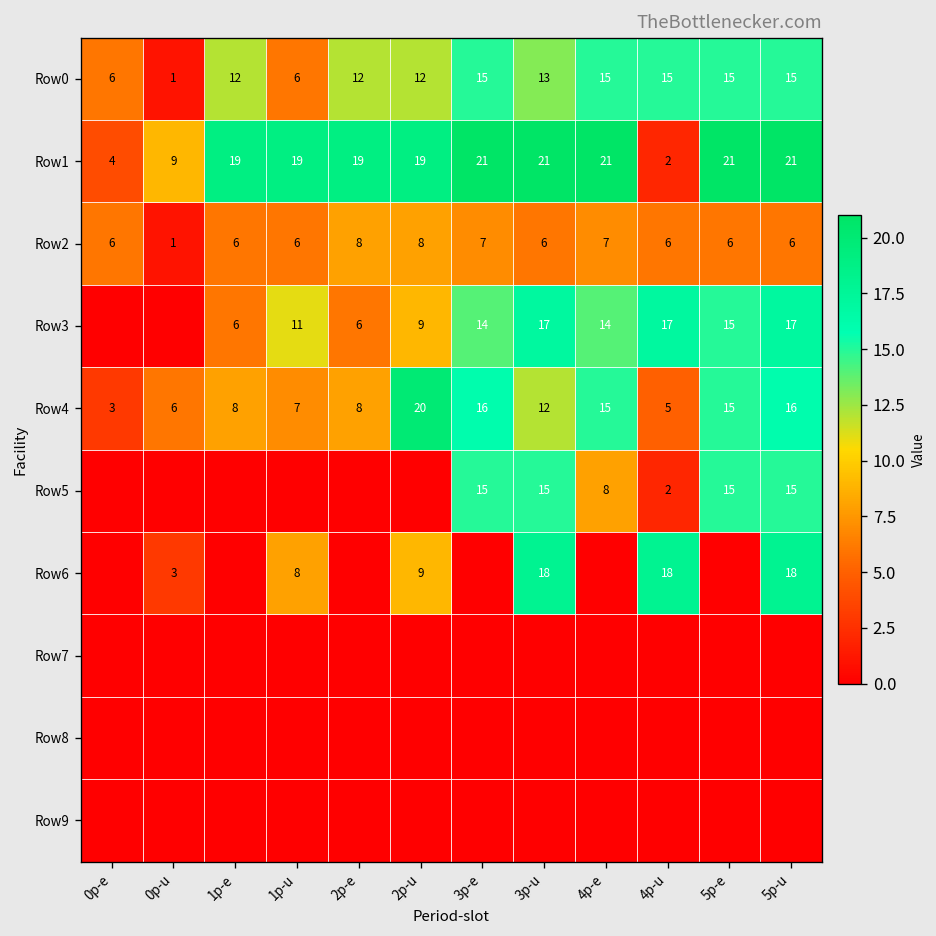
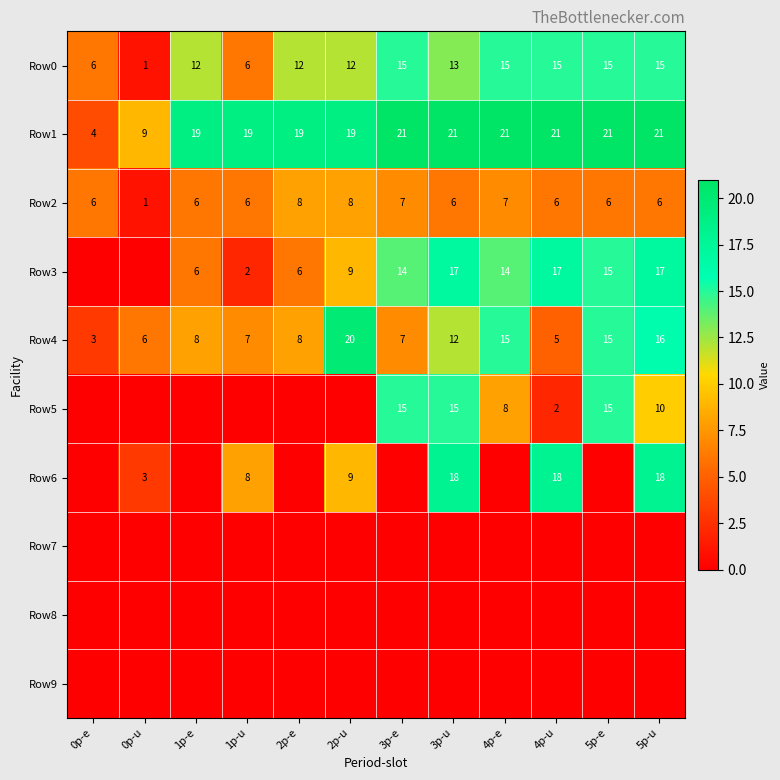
Row1, 4p-u: 2 -> 21
Row3, 1p-u: 11 -> 2
Row4, 3p-e: 16 -> 7
Row5, 5p-u: 15 -> 10
